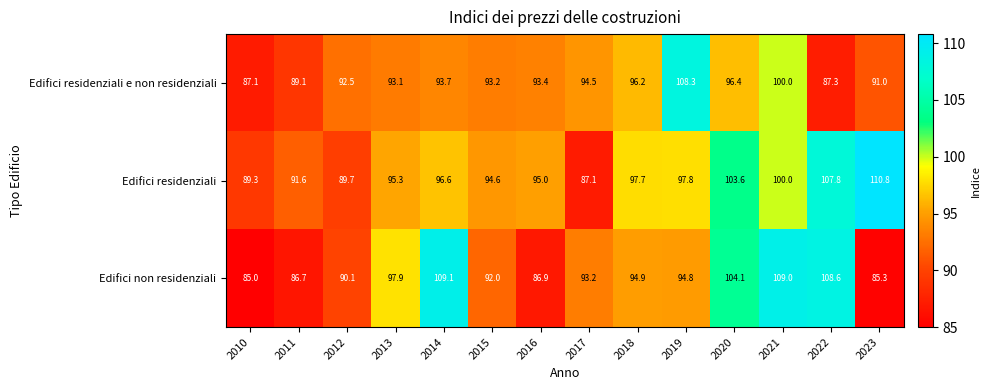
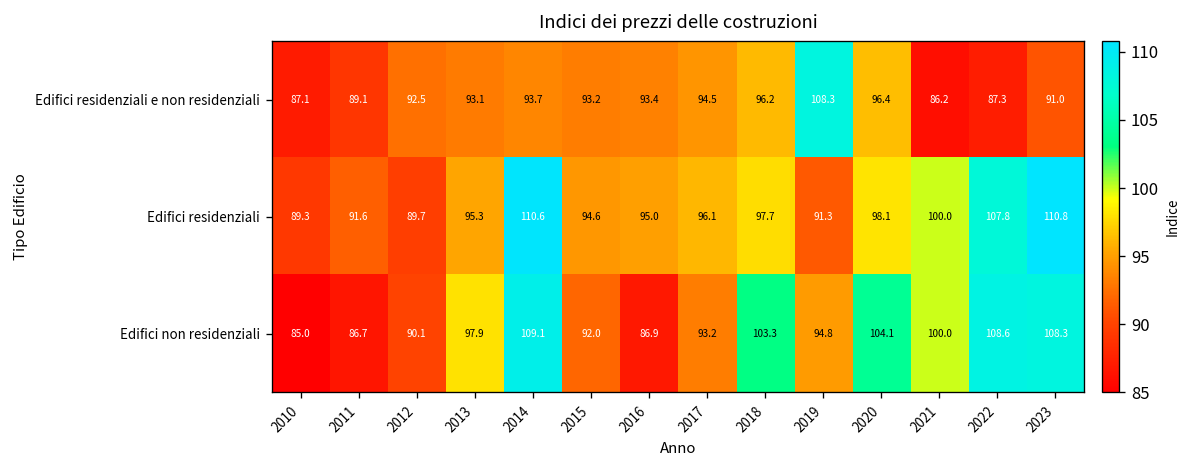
Edifici residenziali e non residenziali, 2021: 100.0 -> 86.2
Edifici residenziali, 2014: 96.6 -> 110.6
Edifici residenziali, 2017: 87.1 -> 96.1
Edifici residenziali, 2019: 97.8 -> 91.3
Edifici residenziali, 2020: 103.6 -> 98.1
Edifici non residenziali, 2018: 94.9 -> 103.3
Edifici non residenziali, 2021: 109.0 -> 100.0
Edifici non residenziali, 2023: 85.3 -> 108.3
